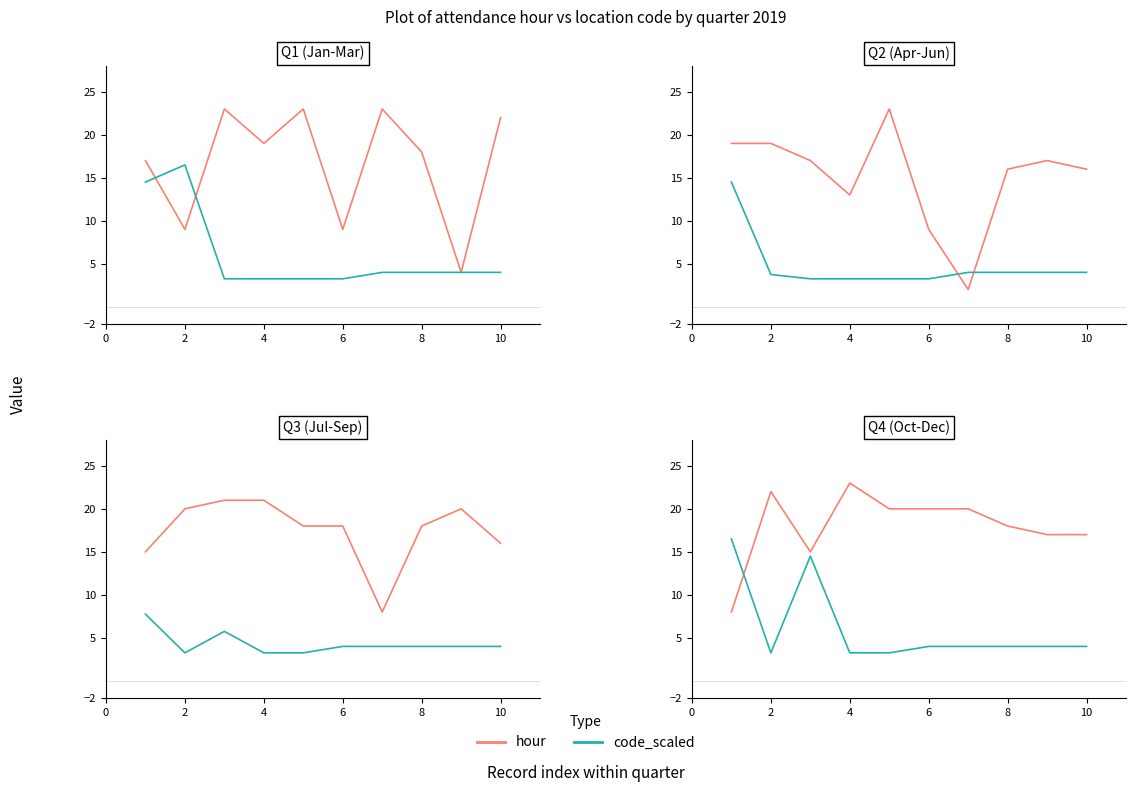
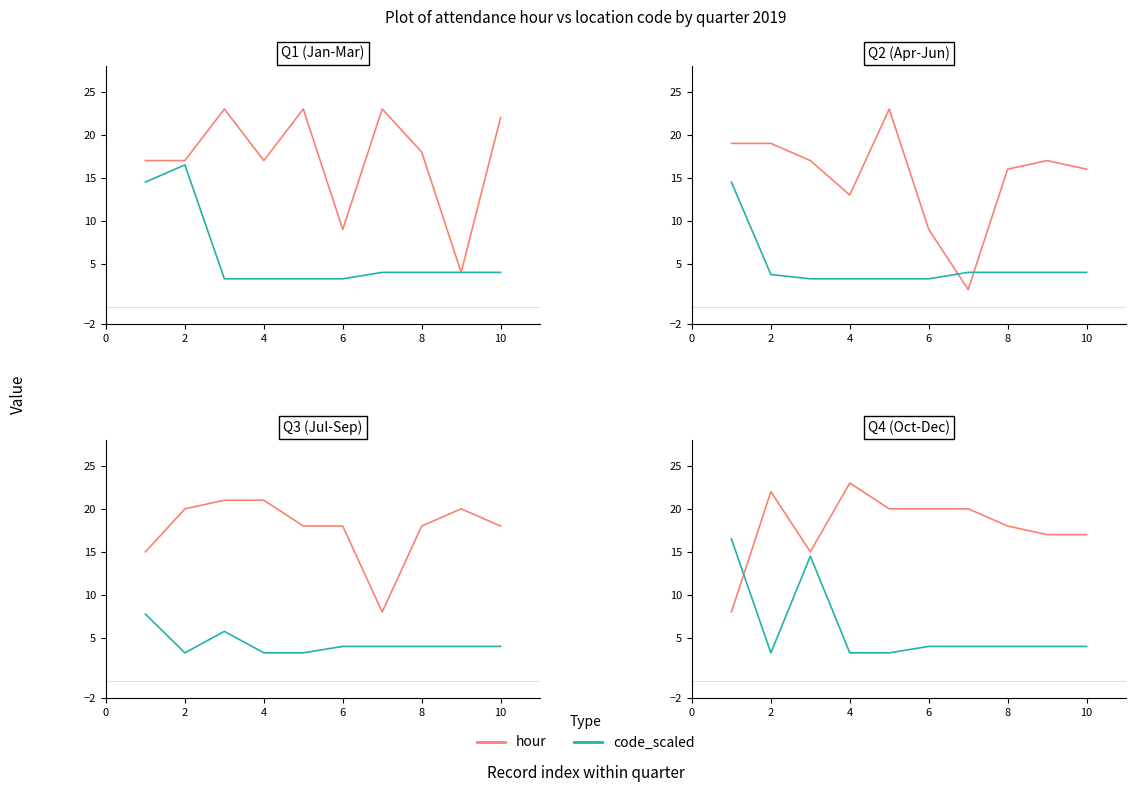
Q1 (Jan-Mar), hour, 2: 9 -> 17
Q1 (Jan-Mar), hour, 4: 19 -> 17
Q3 (Jul-Sep), hour, 10: 16 -> 18
